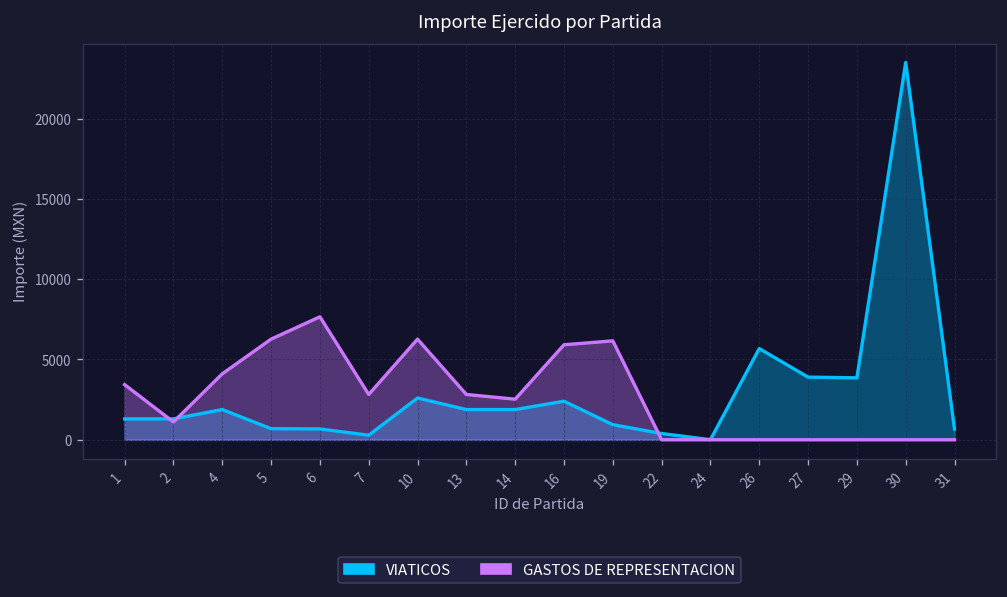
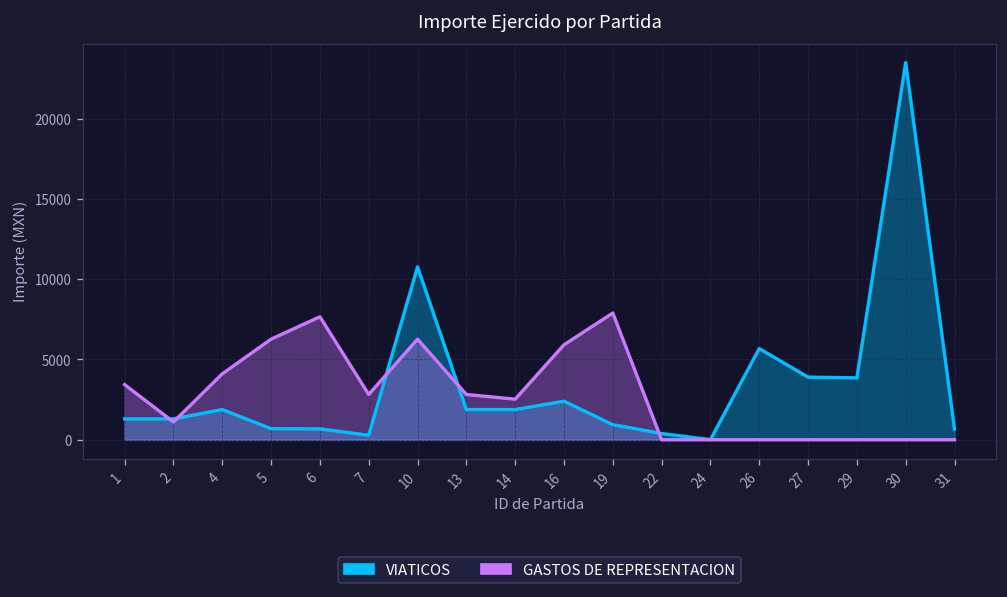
VIATICOS, 10: 2600 -> 10800
GASTOS DE REPRESENTACION, 19: 6200 -> 7900
